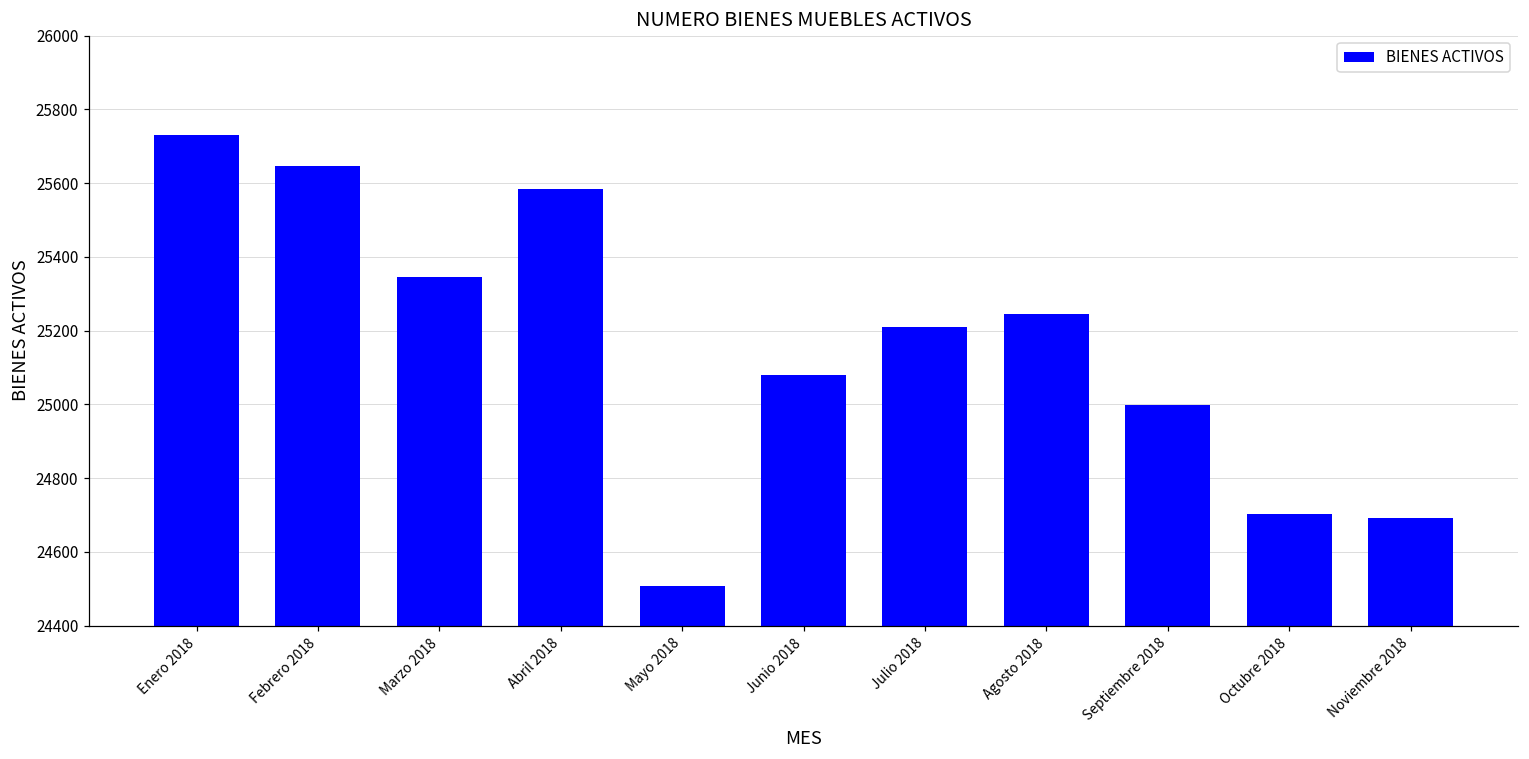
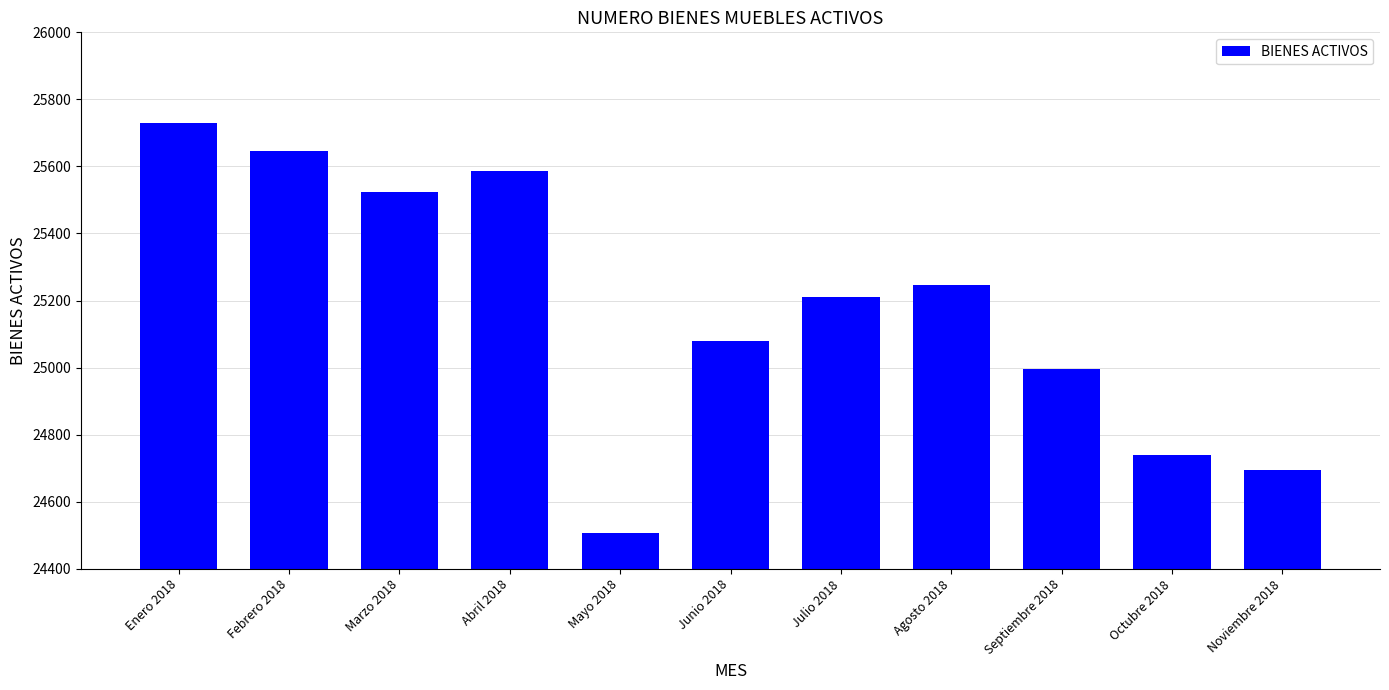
Marzo 2018: 25350 -> 25520
Octubre 2018: 24700 -> 24740
